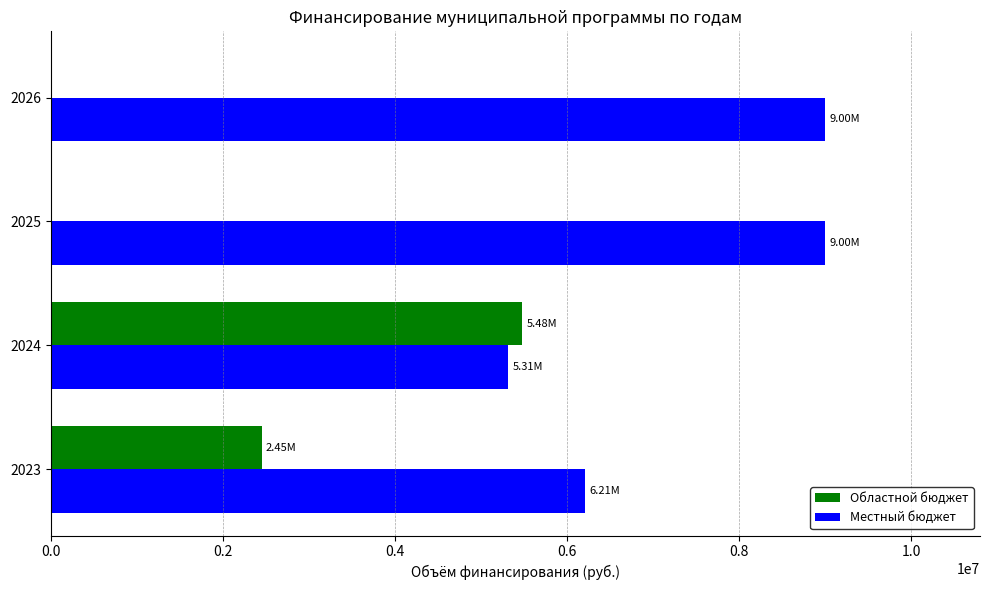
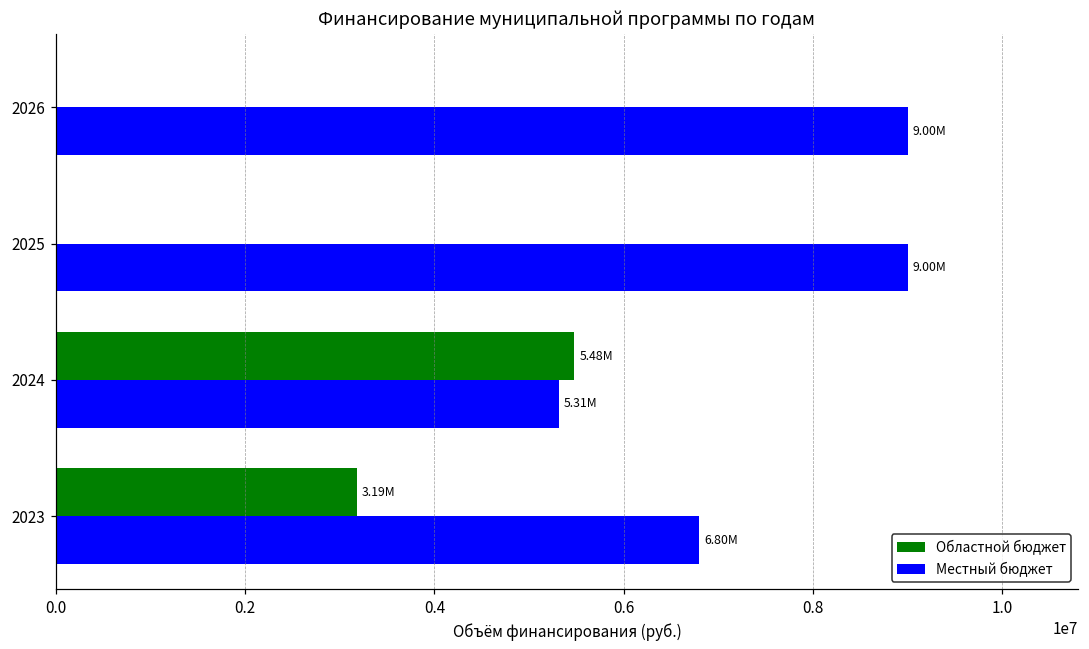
Областной бюджет, 2023: 2.45M -> 3.19M
Местный бюджет, 2023: 6.21M -> 6.80M
